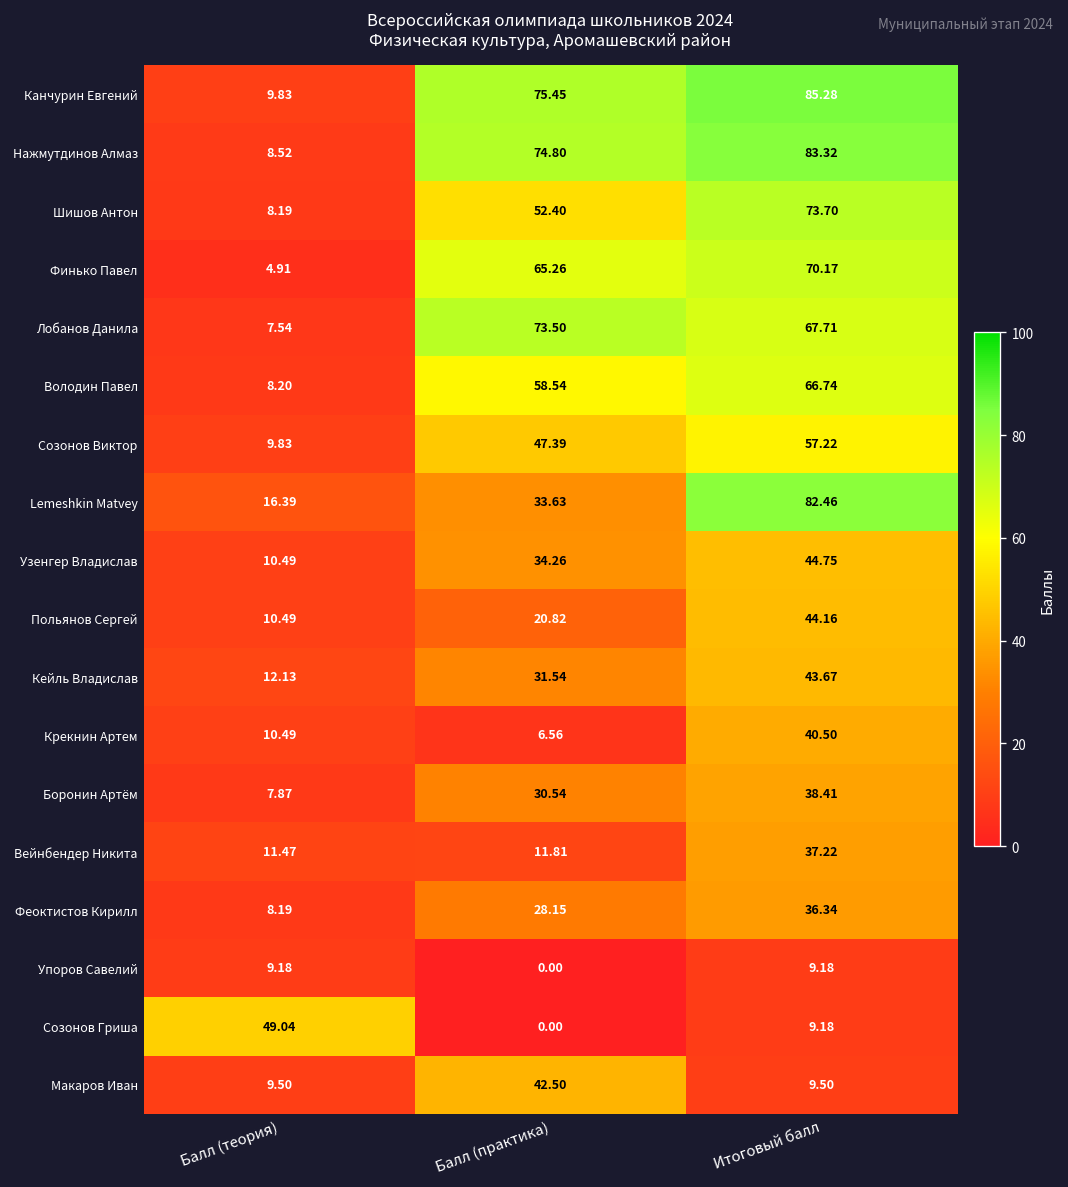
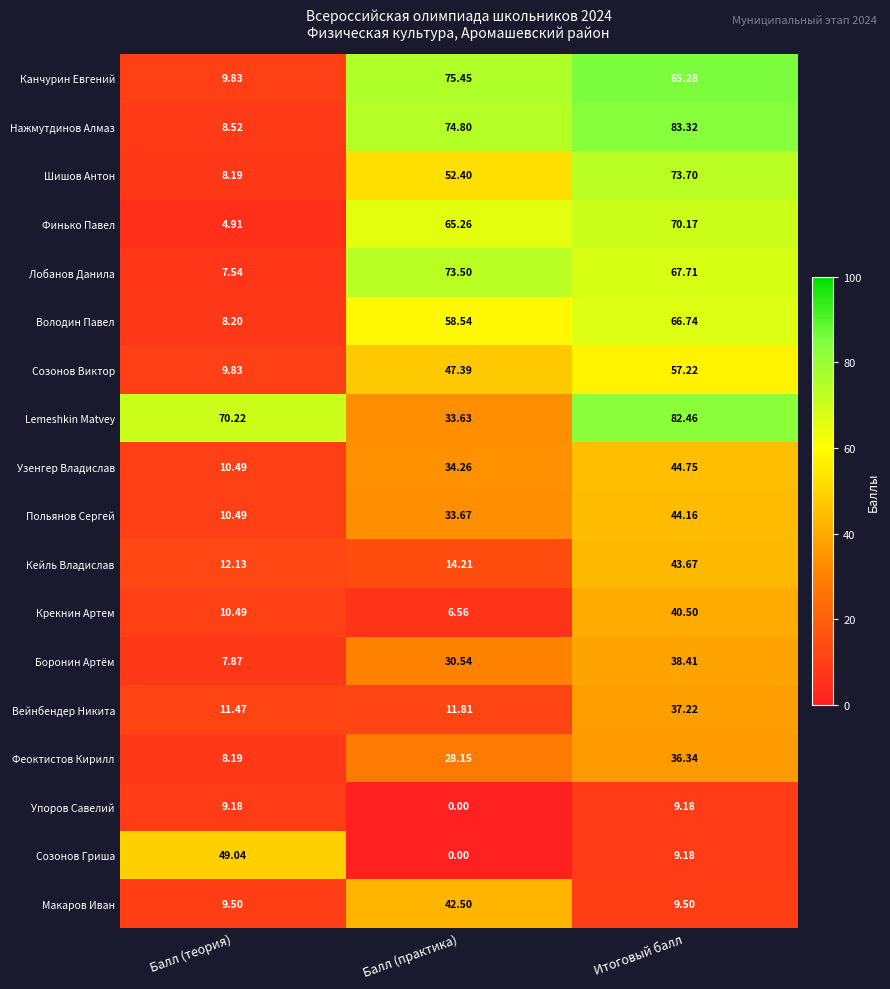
Lemeshkin Matvey, Балл (теория): 16.39 -> 70.22
Польянов Сергей, Балл (практика): 20.82 -> 33.67
Кейль Владислав, Балл (практика): 31.54 -> 14.21
